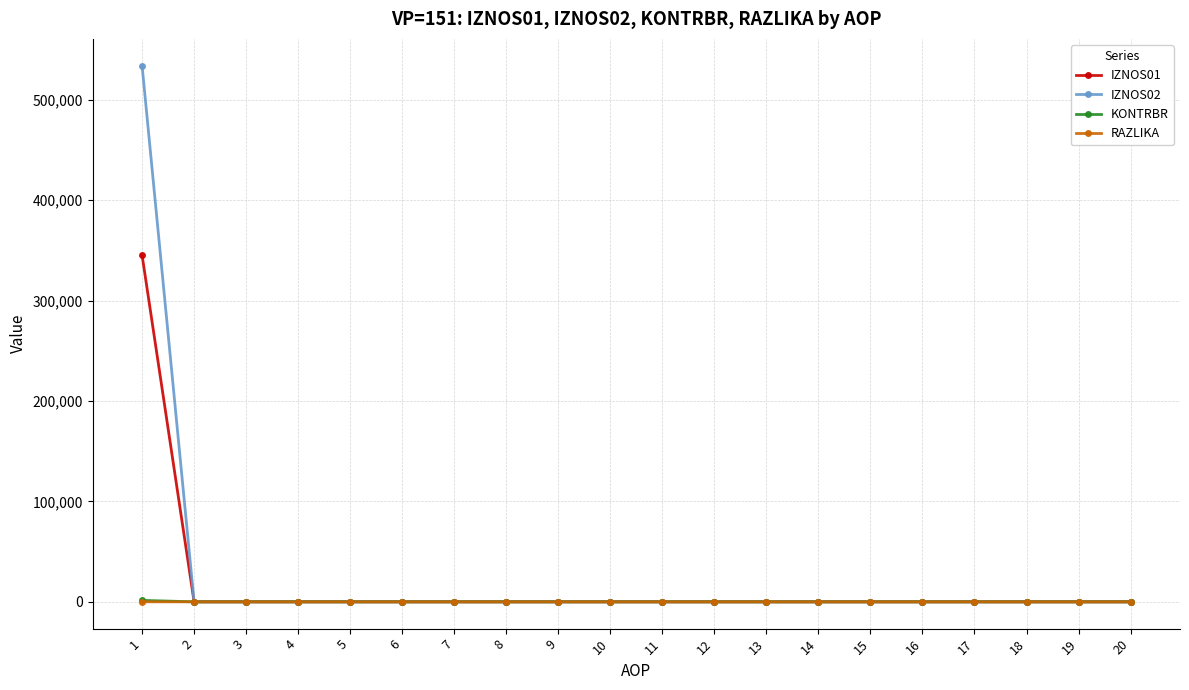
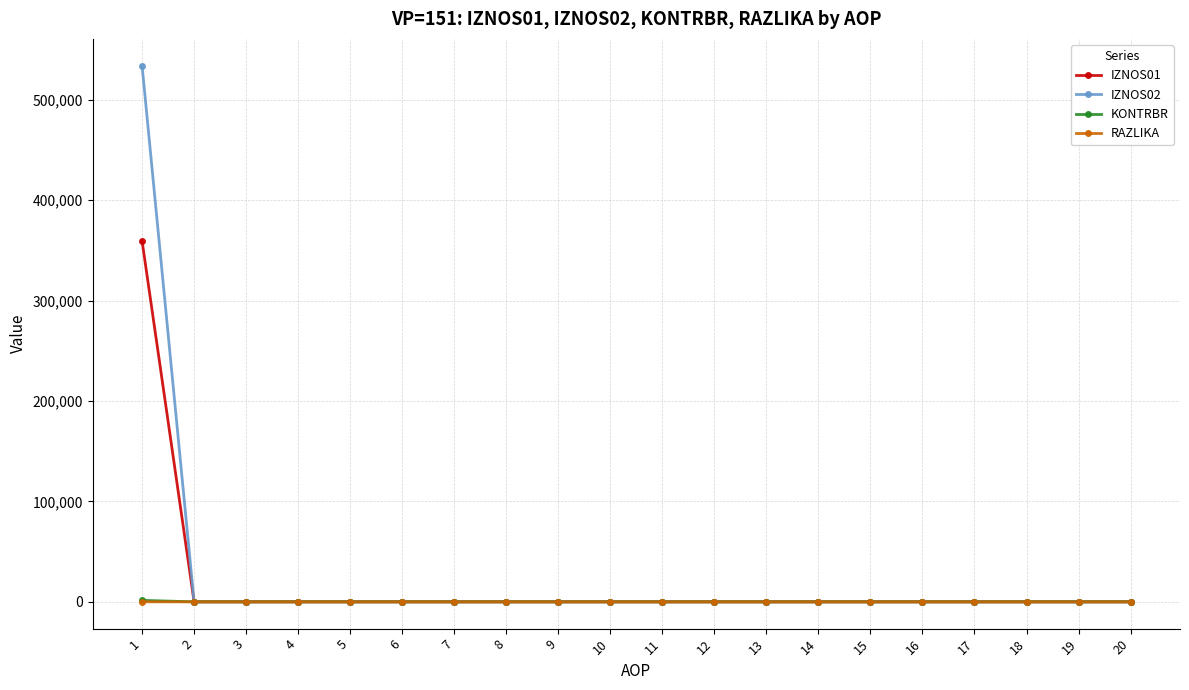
IZNOS01, 1: 345,000 -> 359,000
